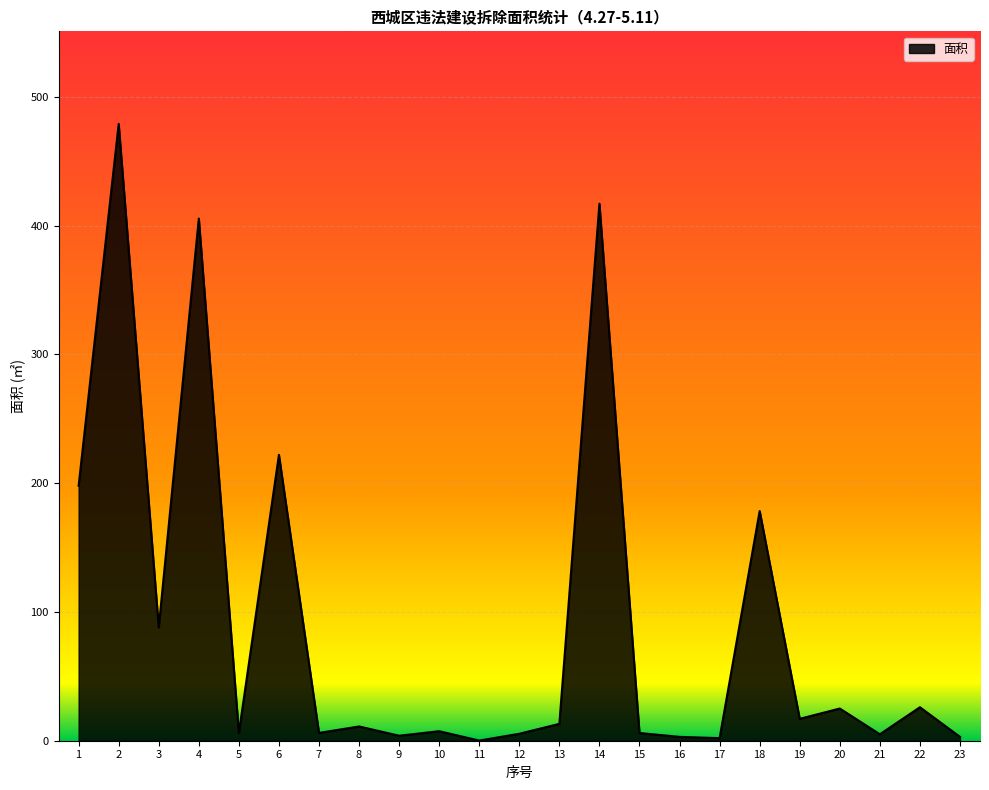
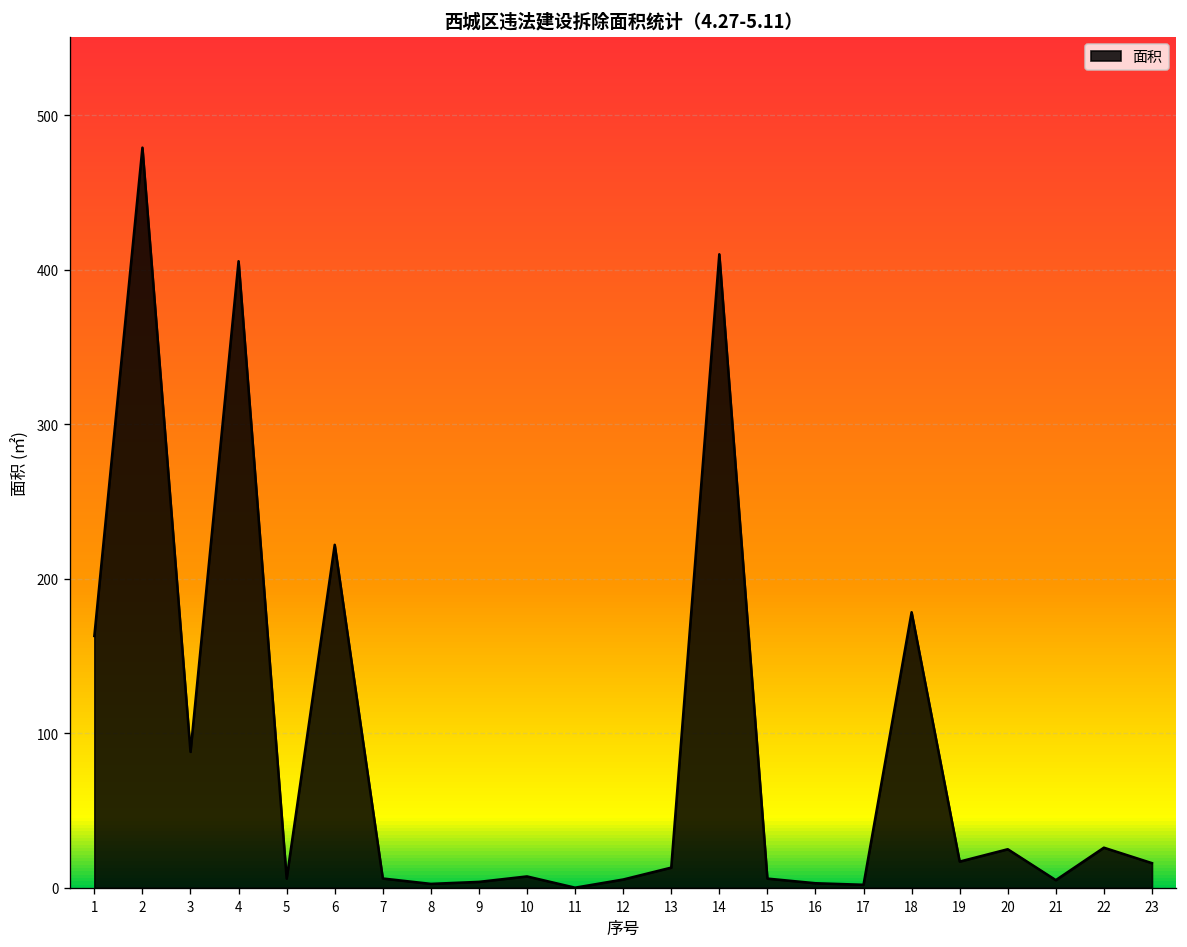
1: 198 -> 163
8: 11 -> 3
14: 417 -> 410
23: 3 -> 16
